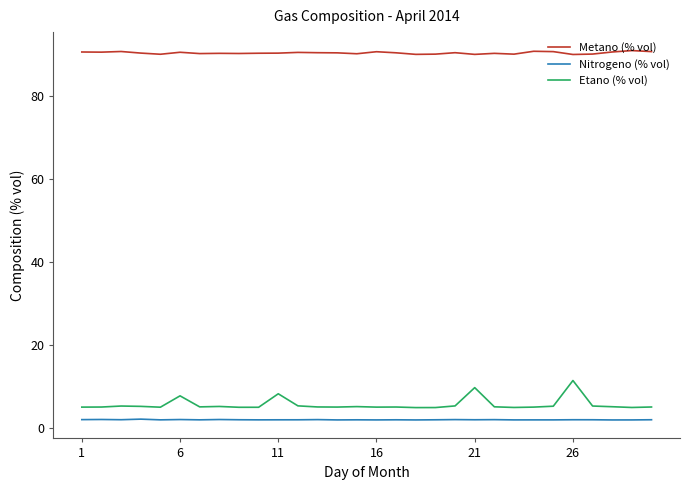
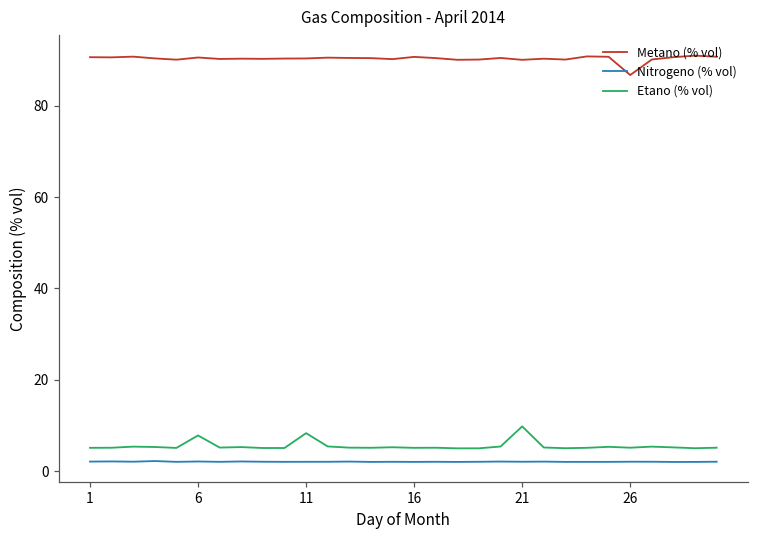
Metano (% vol), 26: 90 -> 87
Etano (% vol), 26: 12 -> 5
